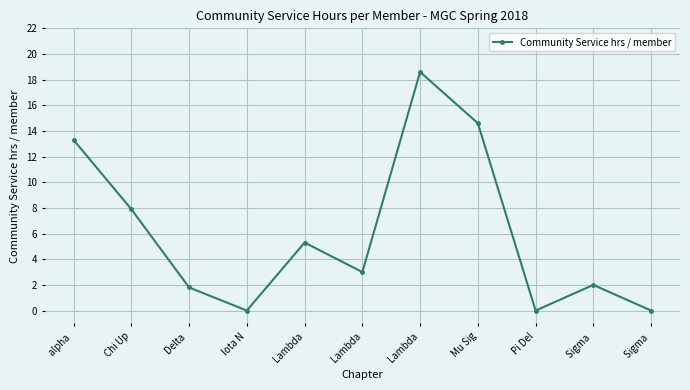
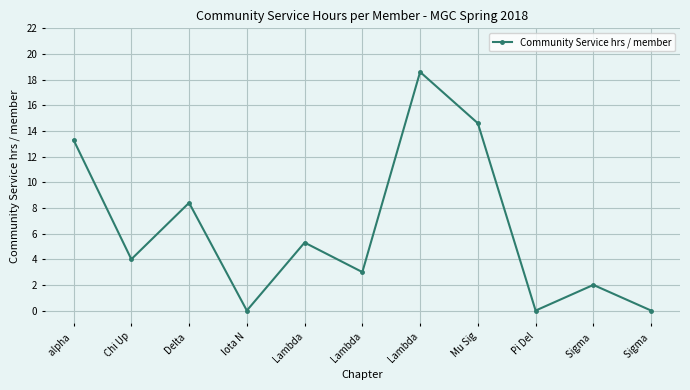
Chi Up: 7.9 -> 4.0
Delta: 1.8 -> 8.4
